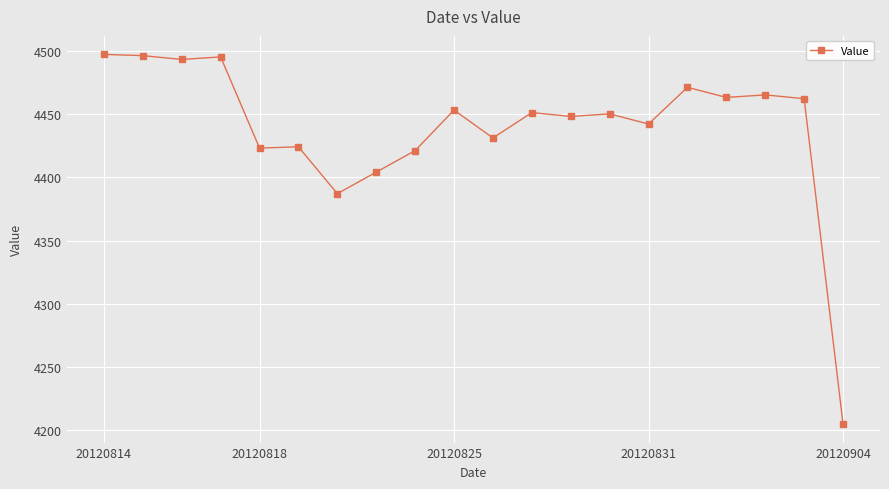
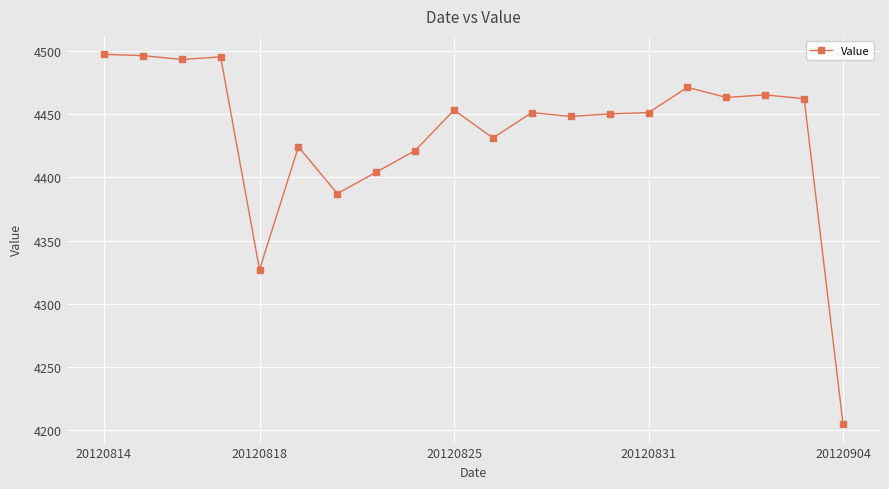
20120818: 4423 -> 4327
20120831: 4442 -> 4451
